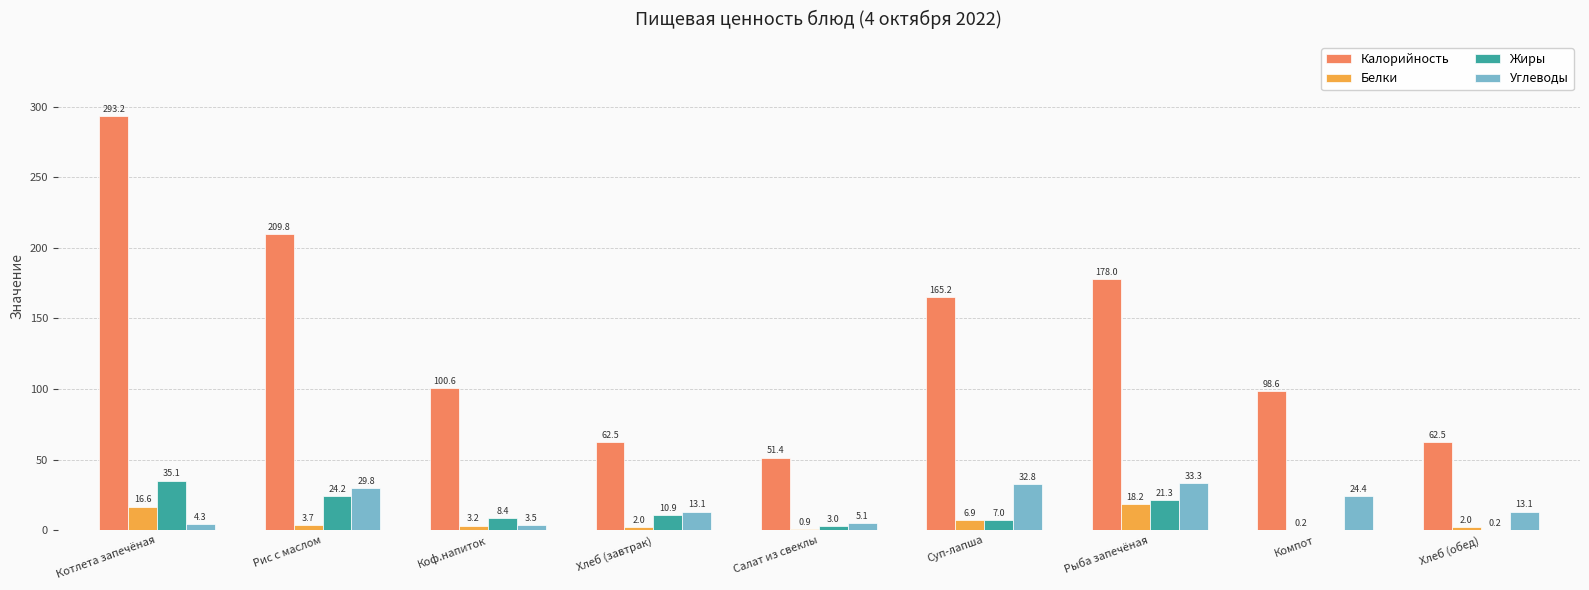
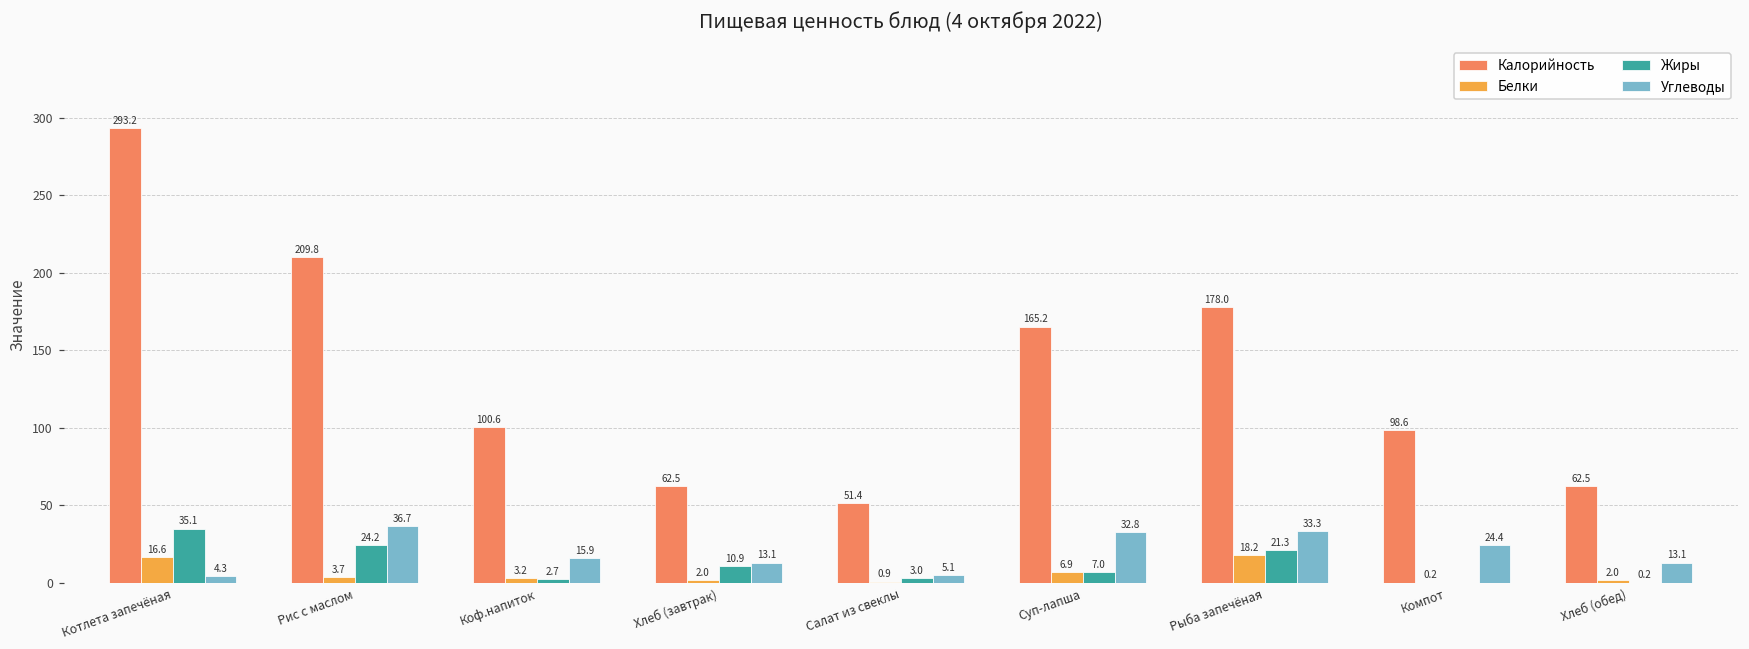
Углеводы, Рис с маслом: 29.8 -> 36.7
Жиры, Коф.напиток: 8.4 -> 2.7
Углеводы, Коф.напиток: 3.5 -> 15.9
